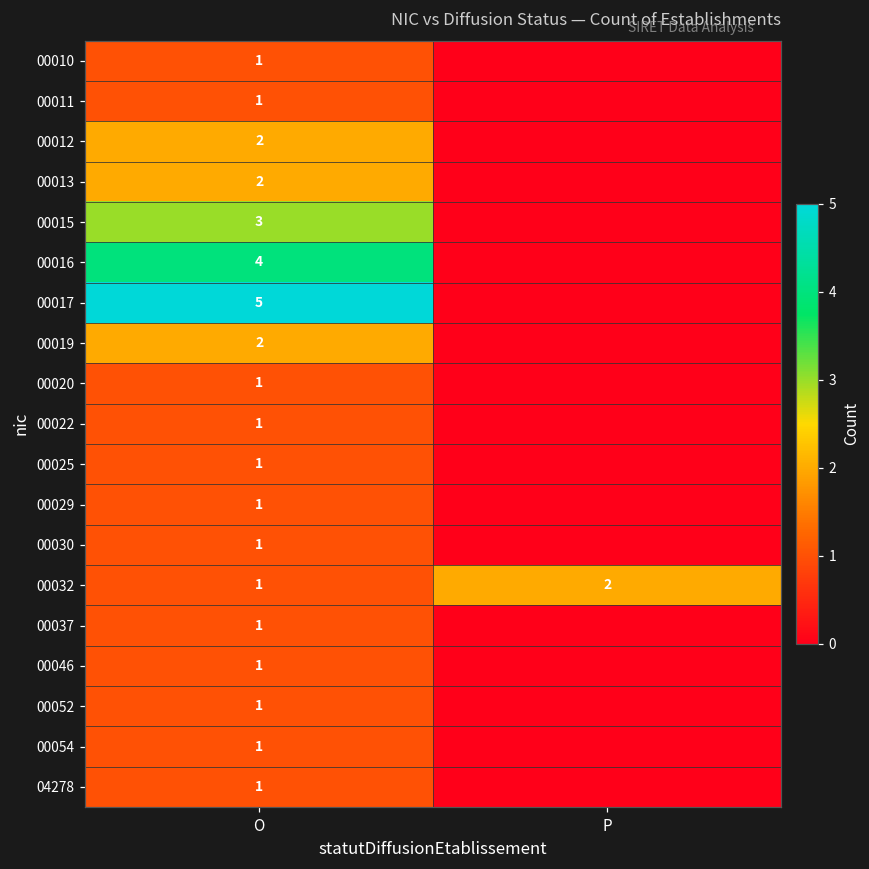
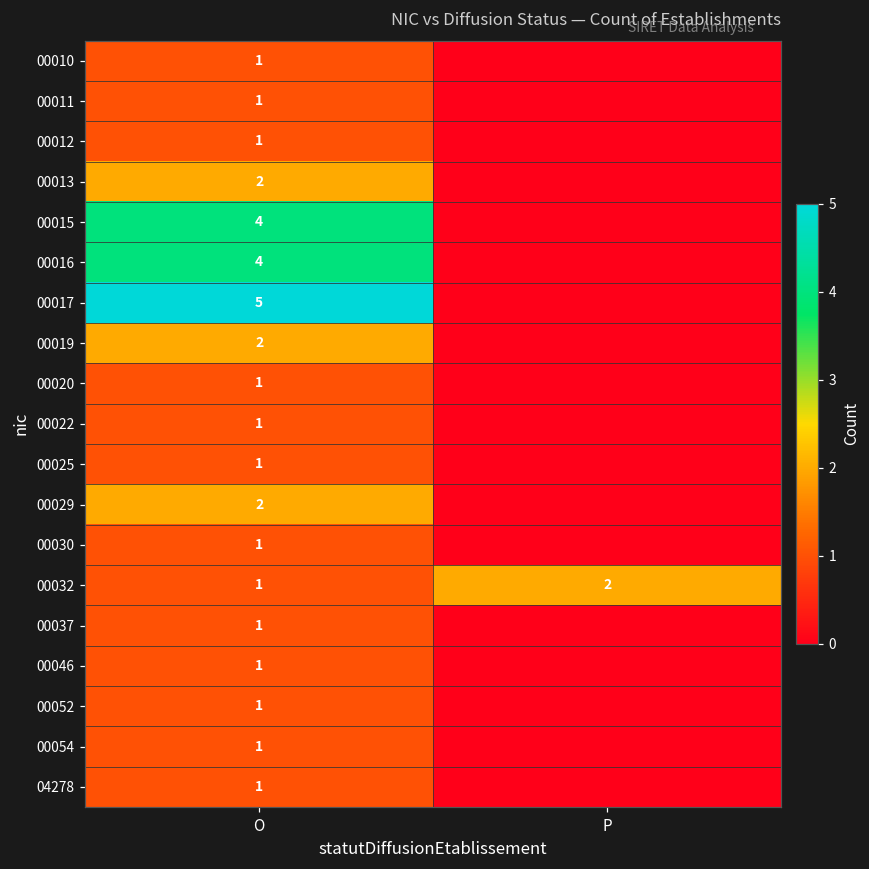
00012, O: 2 -> 1
00015, O: 3 -> 4
00029, O: 1 -> 2
